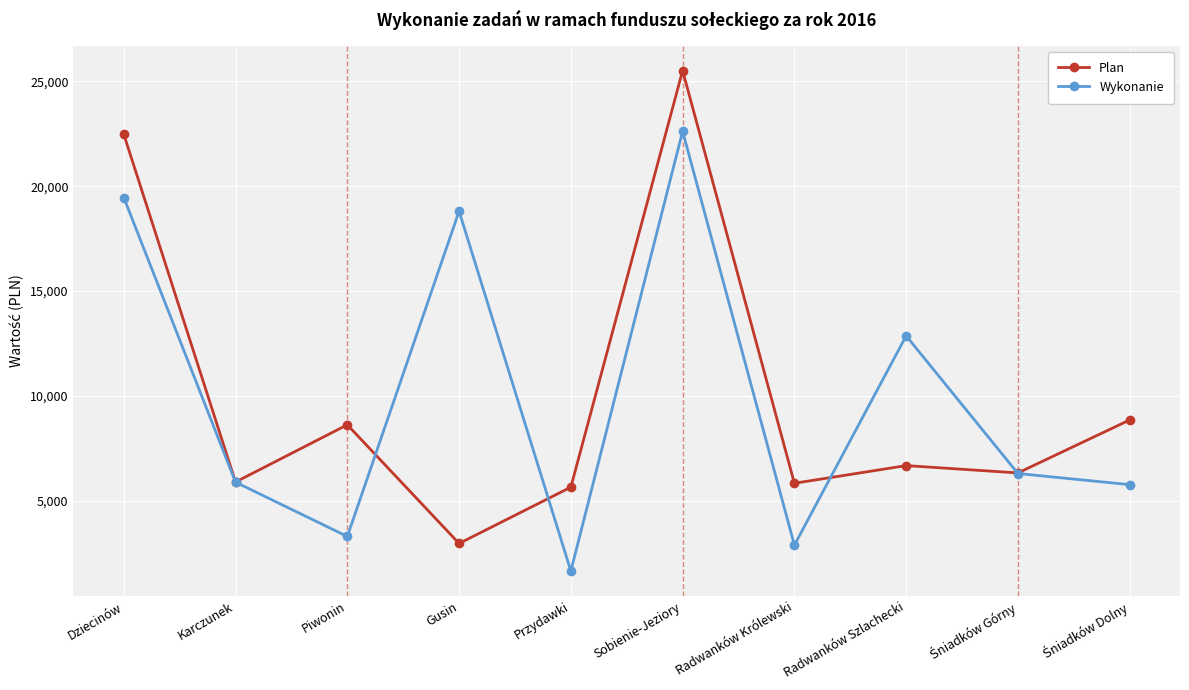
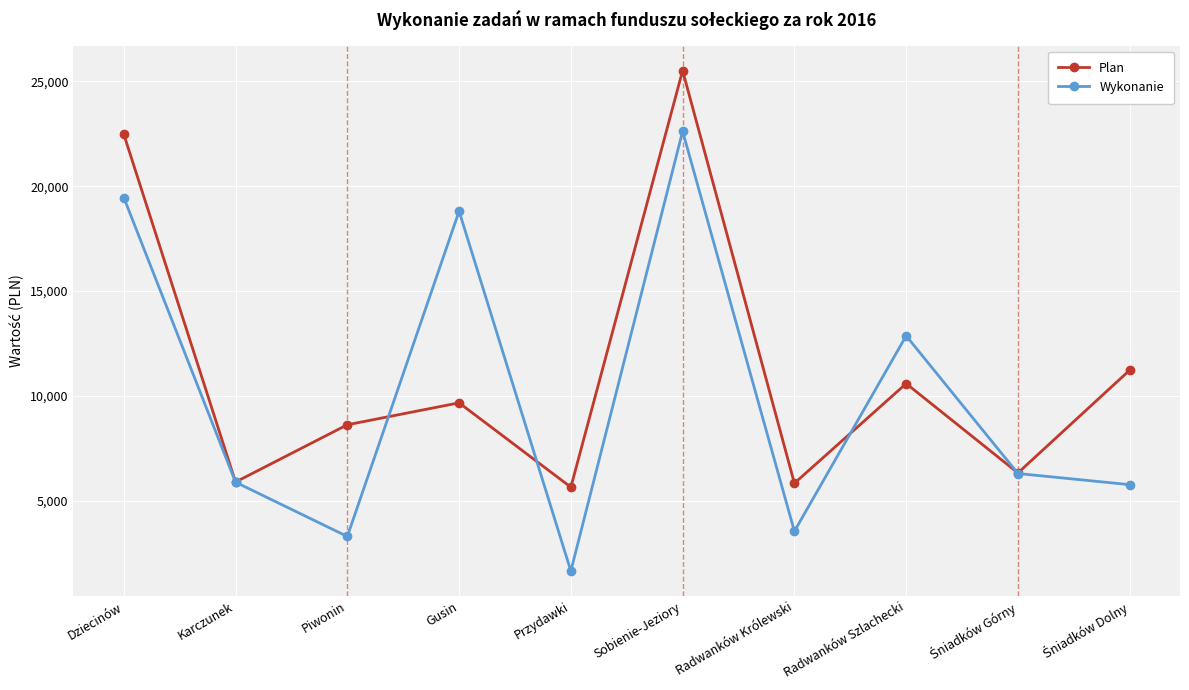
Plan, Gusin: 3,000 -> 9,700
Wykonanie, Radwanków Królewski: 2,900 -> 3,500
Plan, Radwanków Szlachecki: 6,700 -> 10,600
Plan, Śniadków Dolny: 8,900 -> 11,200
